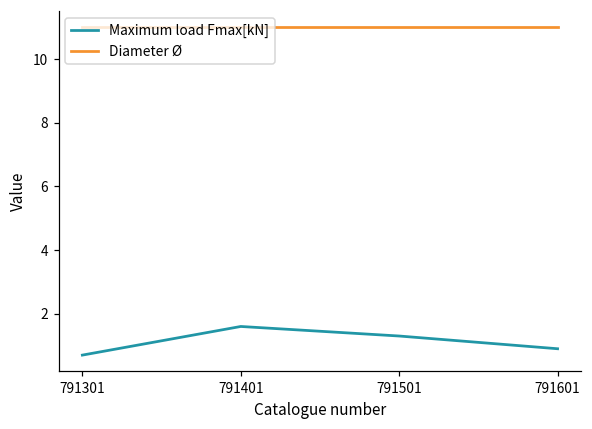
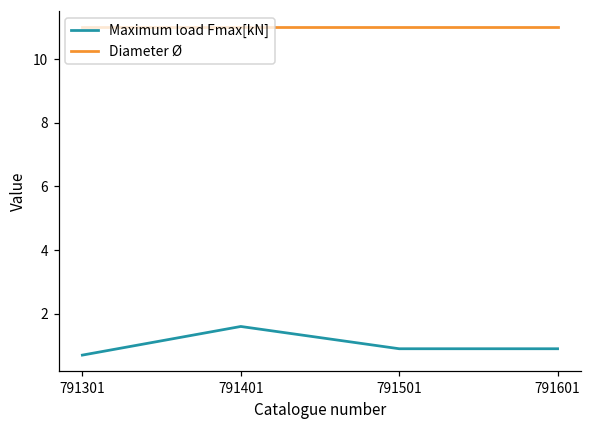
Maximum load Fmax[kN], 791501: 1.3 -> 0.9
